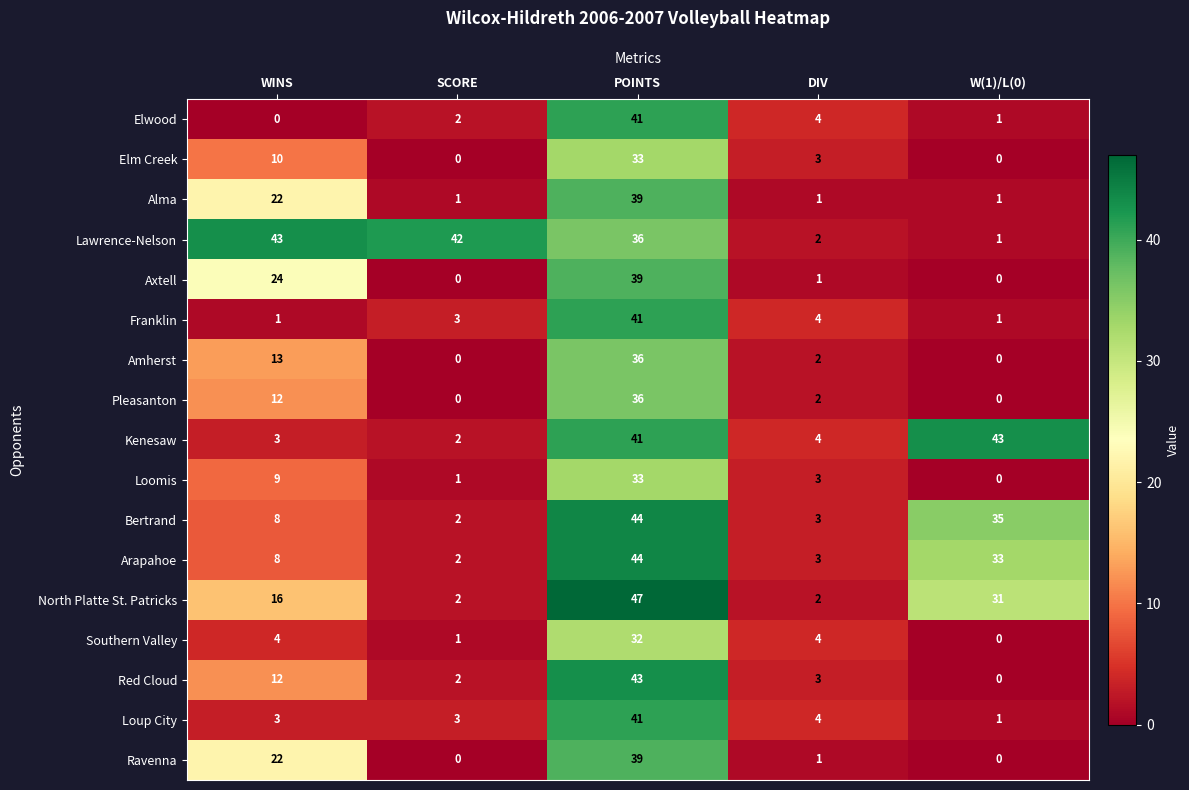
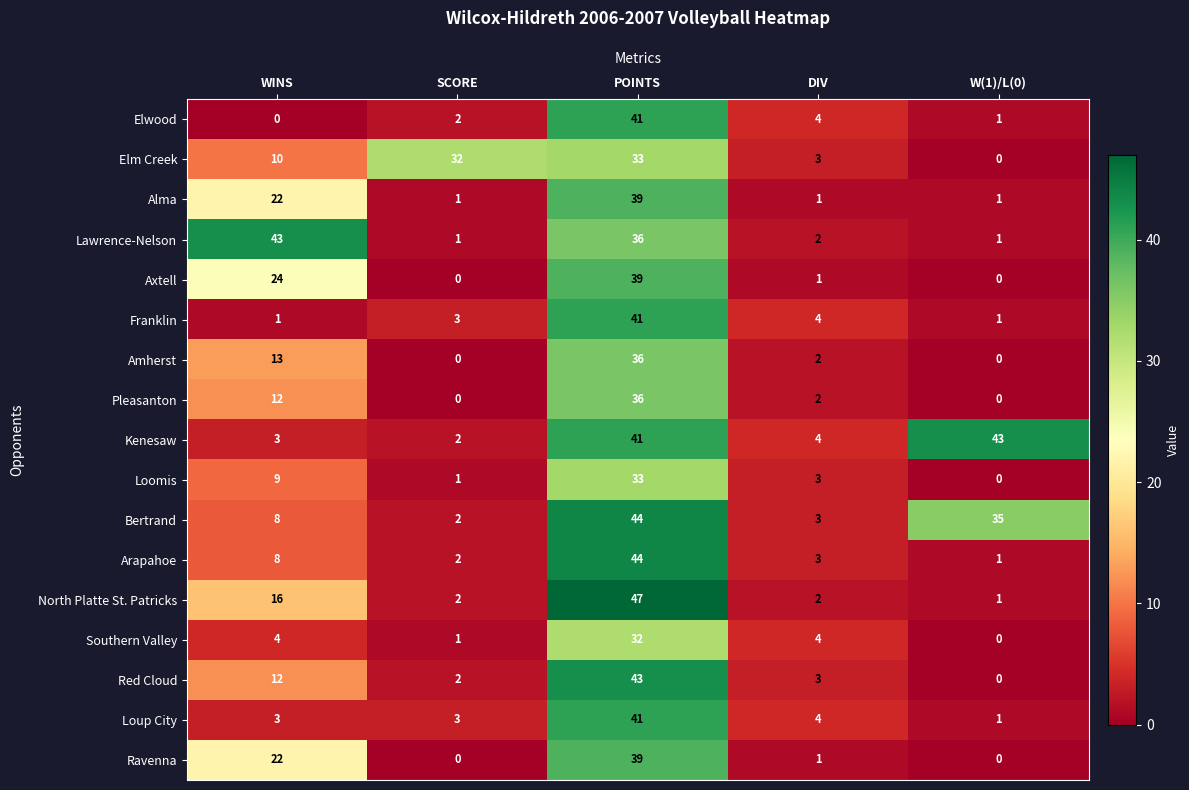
Elm Creek, SCORE: 0 -> 32
Lawrence-Nelson, SCORE: 42 -> 1
Arapahoe, W(1)/L(0): 33 -> 1
North Platte St. Patricks, W(1)/L(0): 31 -> 1
